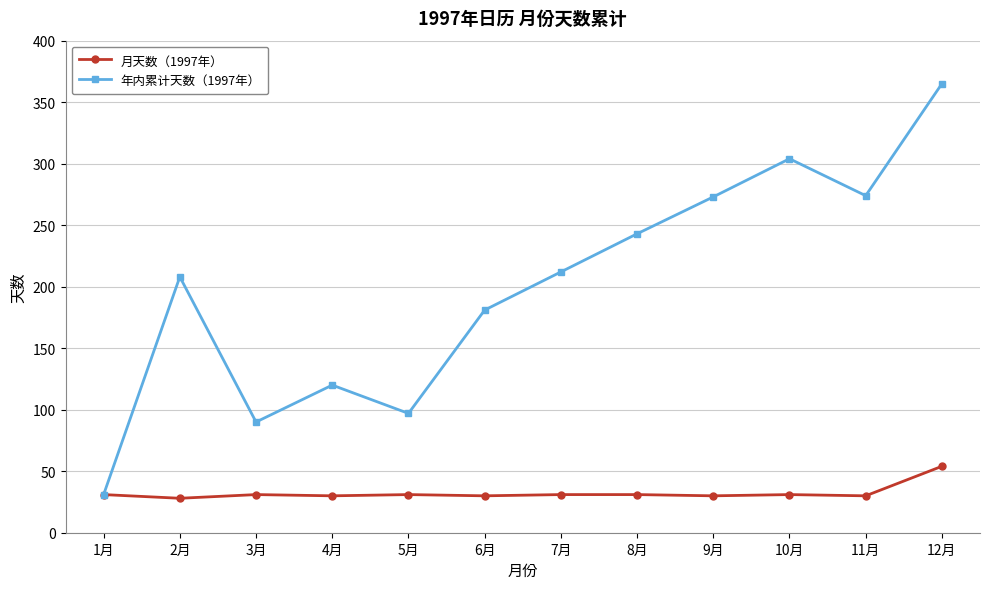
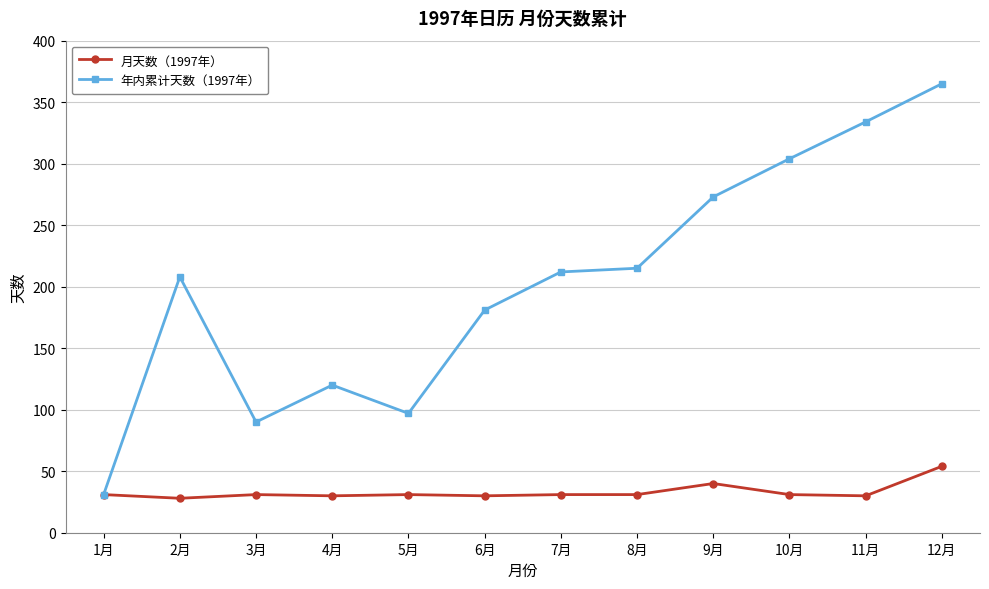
年内累计天数（1997年）, 8月: 243 -> 215
月天数（1997年）, 9月: 30 -> 40
年内累计天数（1997年）, 11月: 274 -> 334
